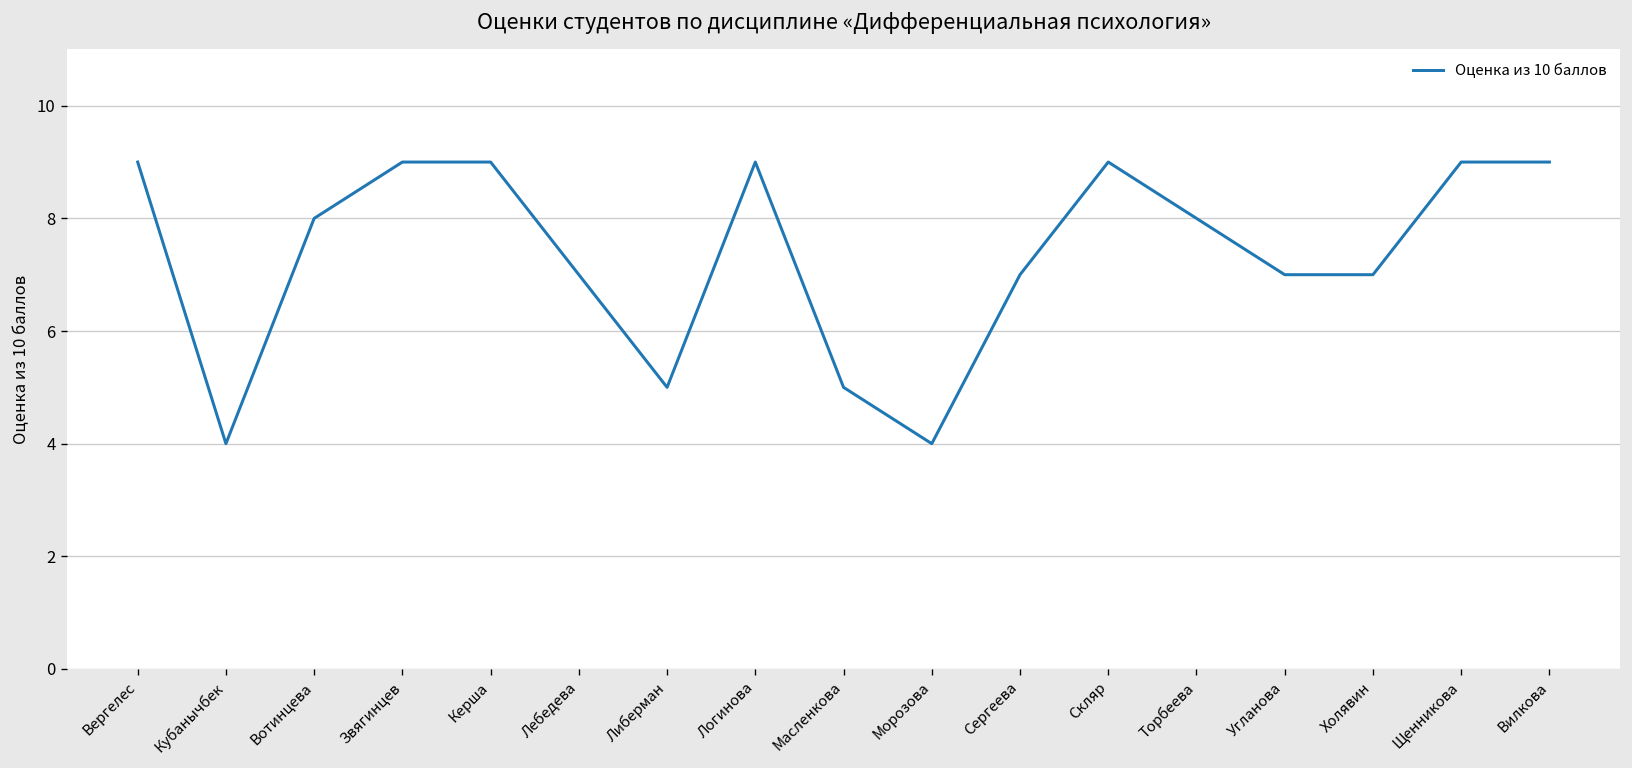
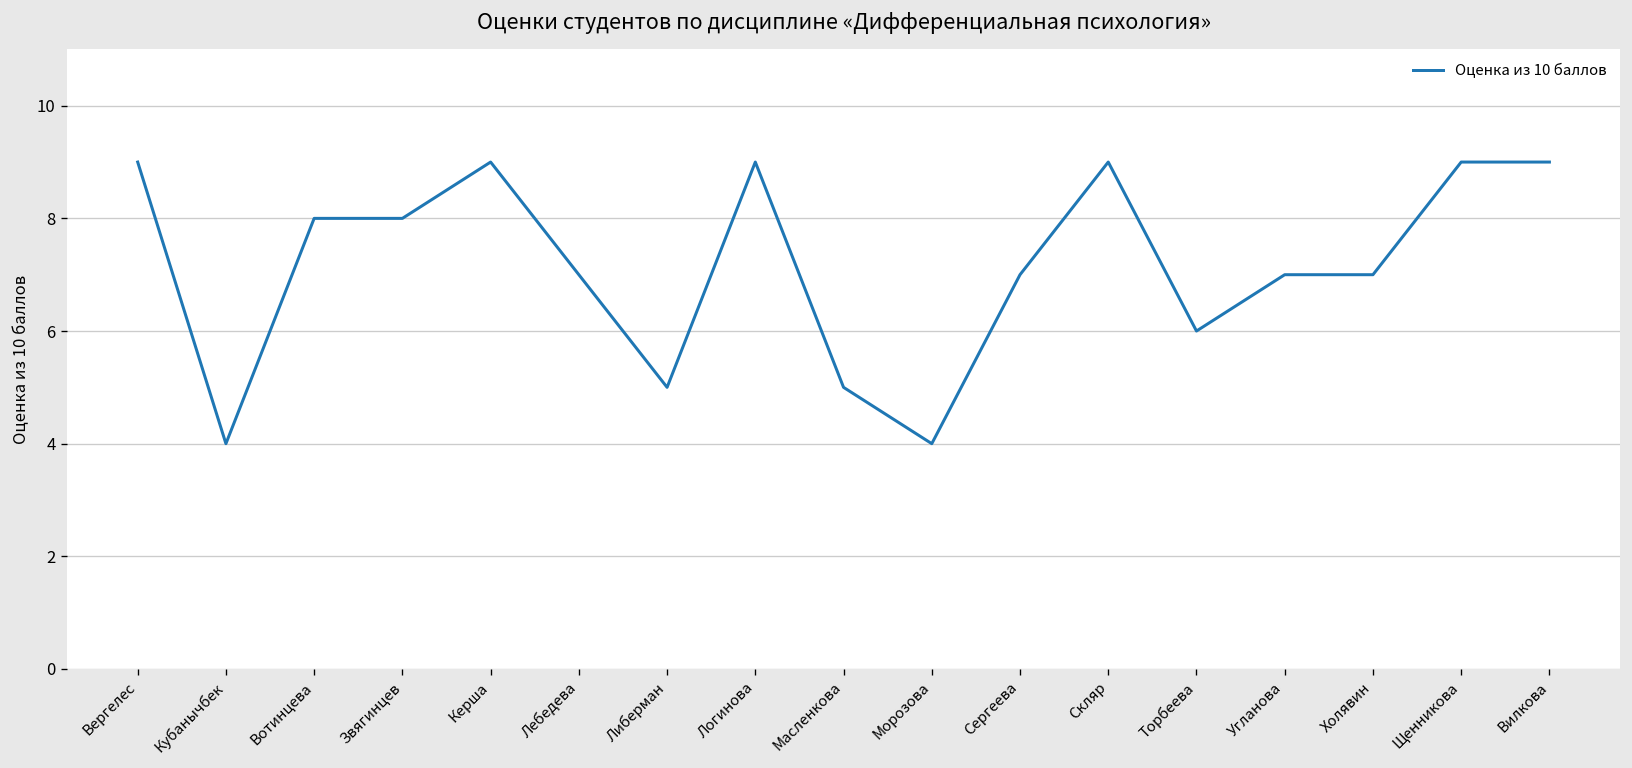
Звягинцев: 9 -> 8
Торбеева: 8 -> 6
